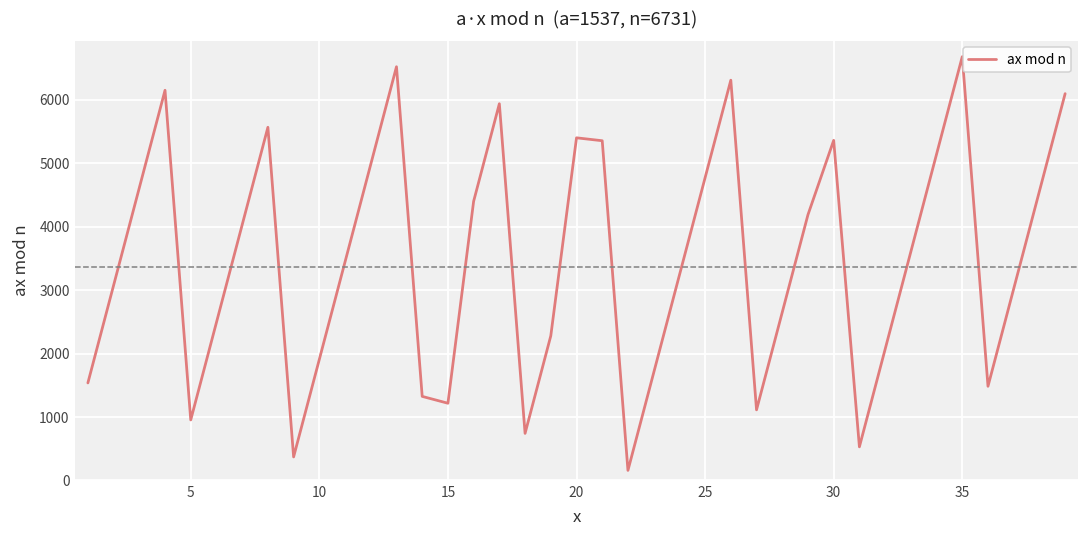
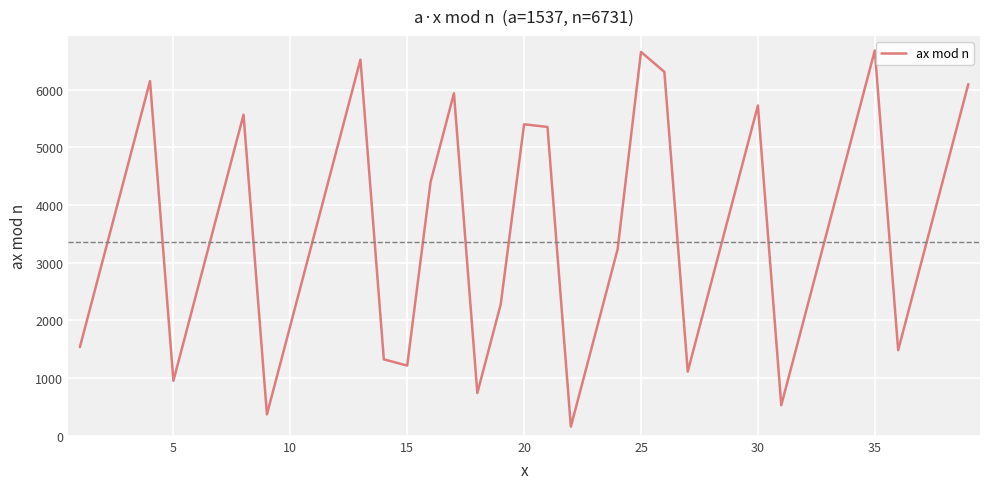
25: 4800 -> 6700
30: 5400 -> 5700
